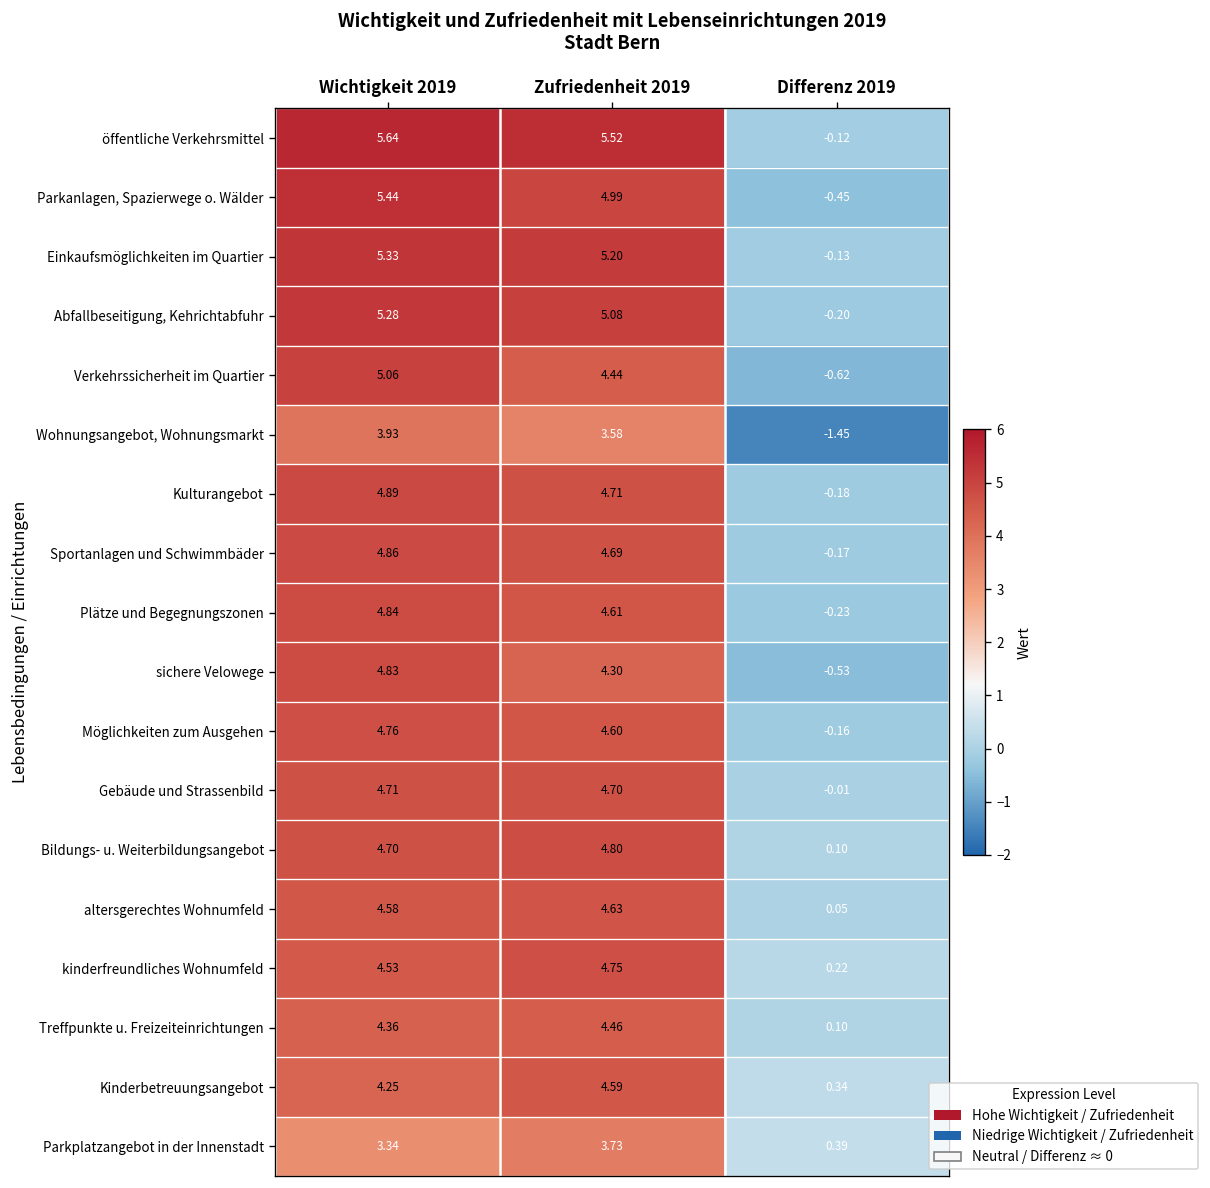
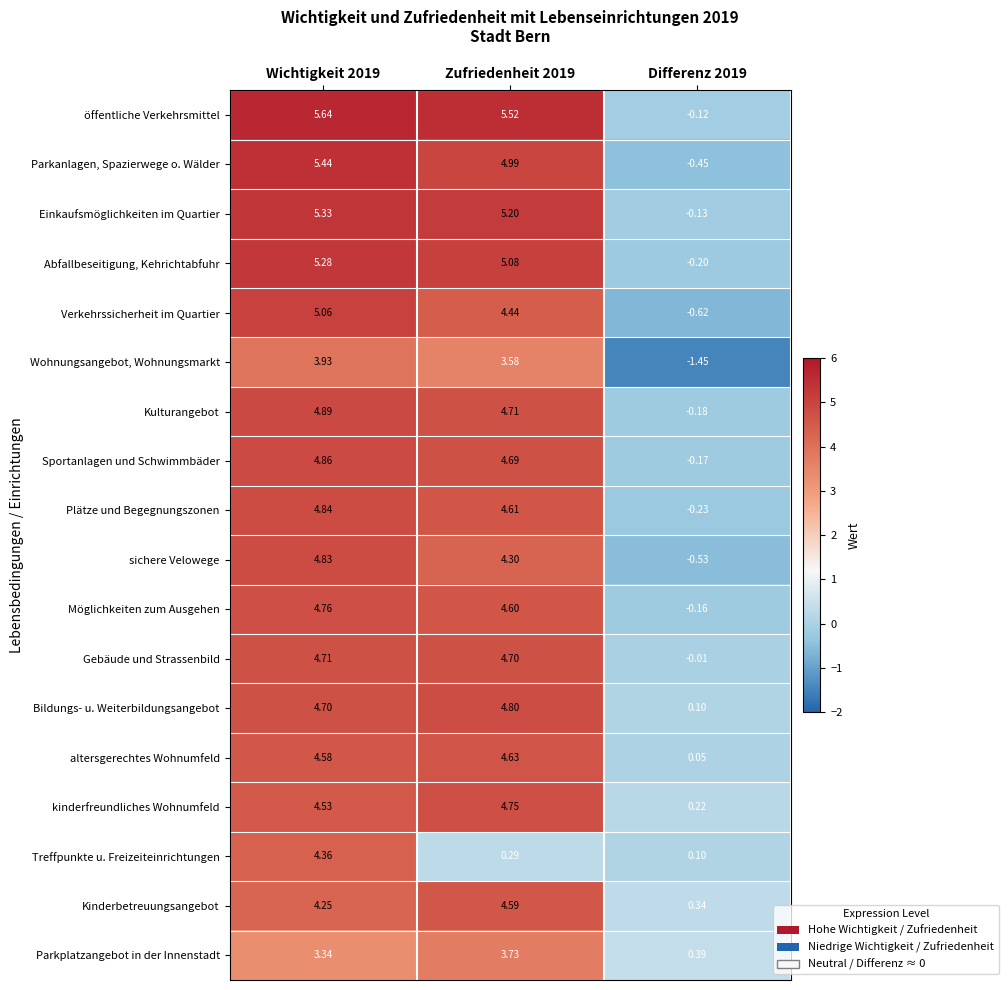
Treffpunkte u. Freizeiteinrichtungen, Zufriedenheit 2019: 4.46 -> 0.29
